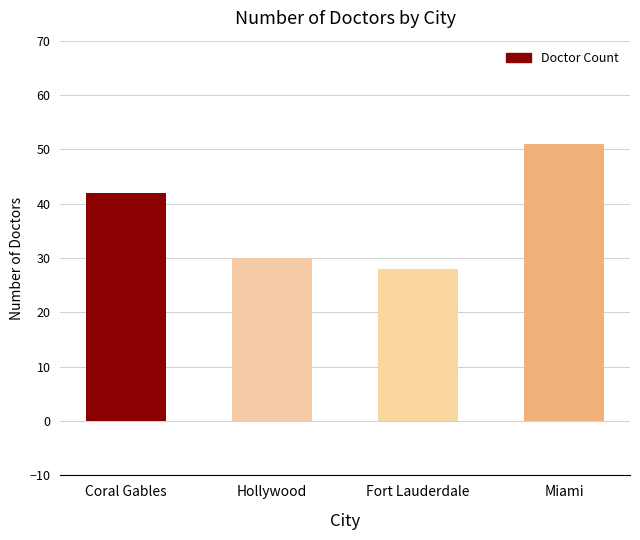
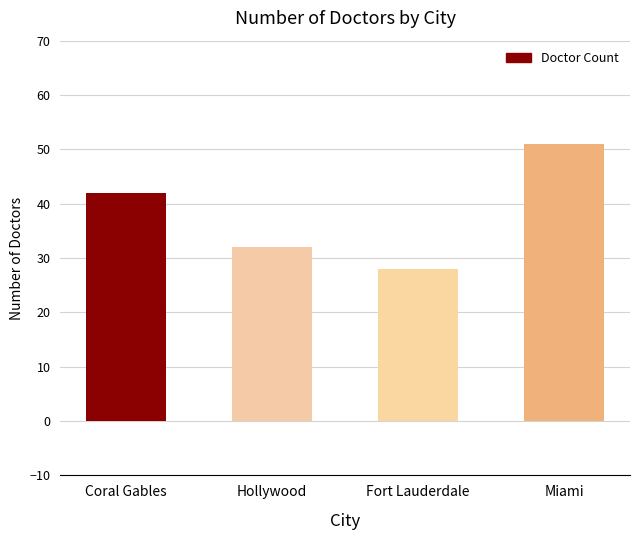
Hollywood: 30 -> 32
